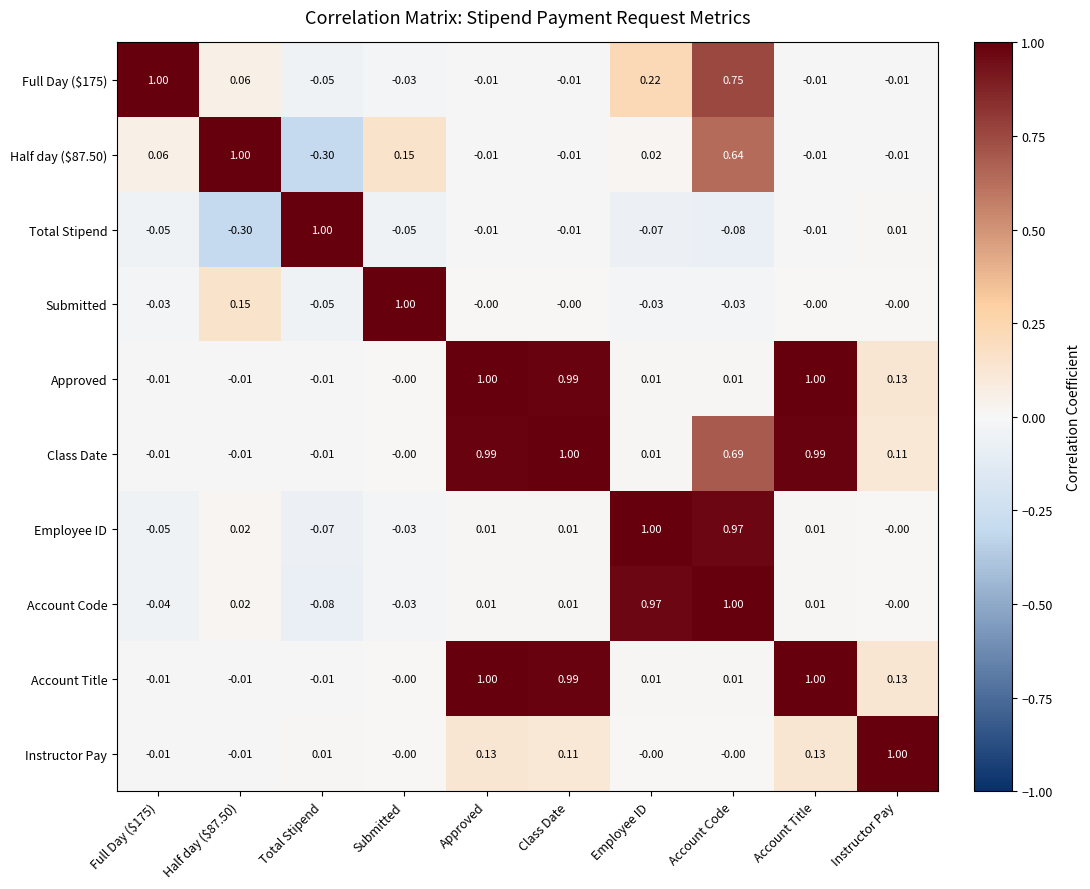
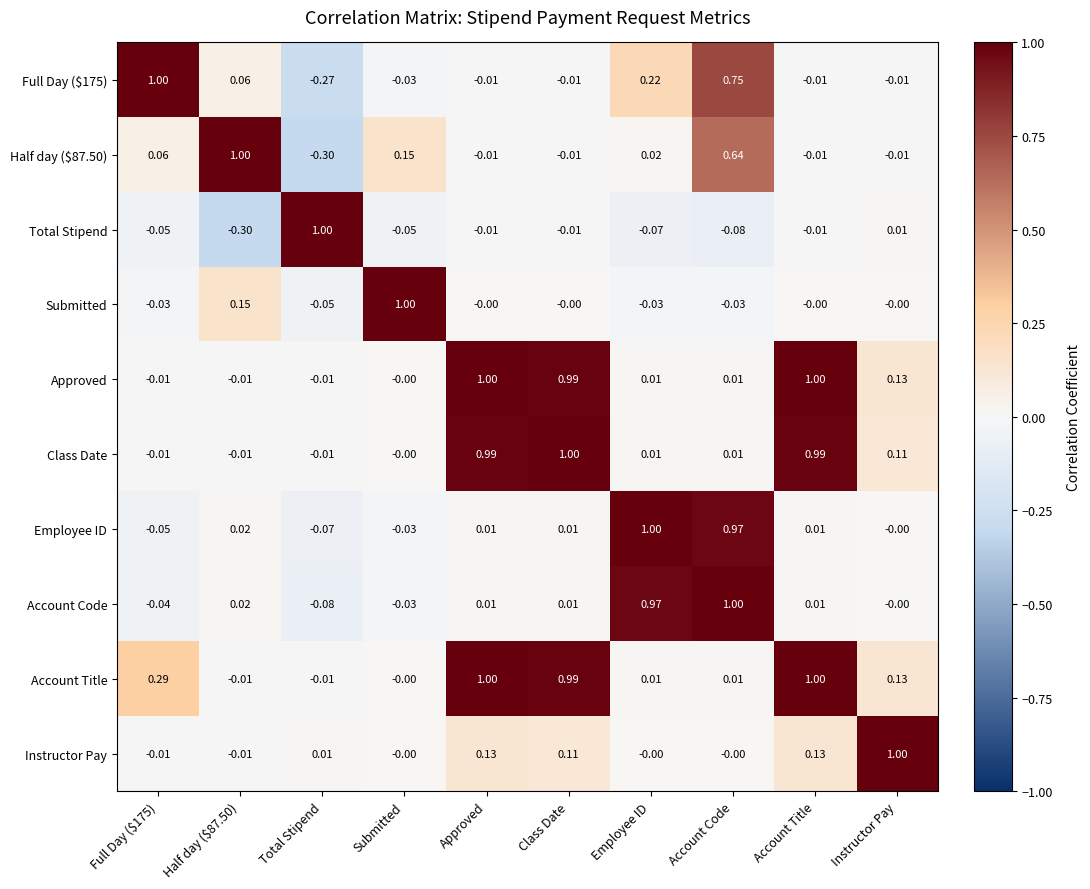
Full Day ($175), Total Stipend: -0.05 -> -0.27
Class Date, Account Code: 0.69 -> 0.01
Account Title, Full Day ($175): -0.01 -> 0.29
